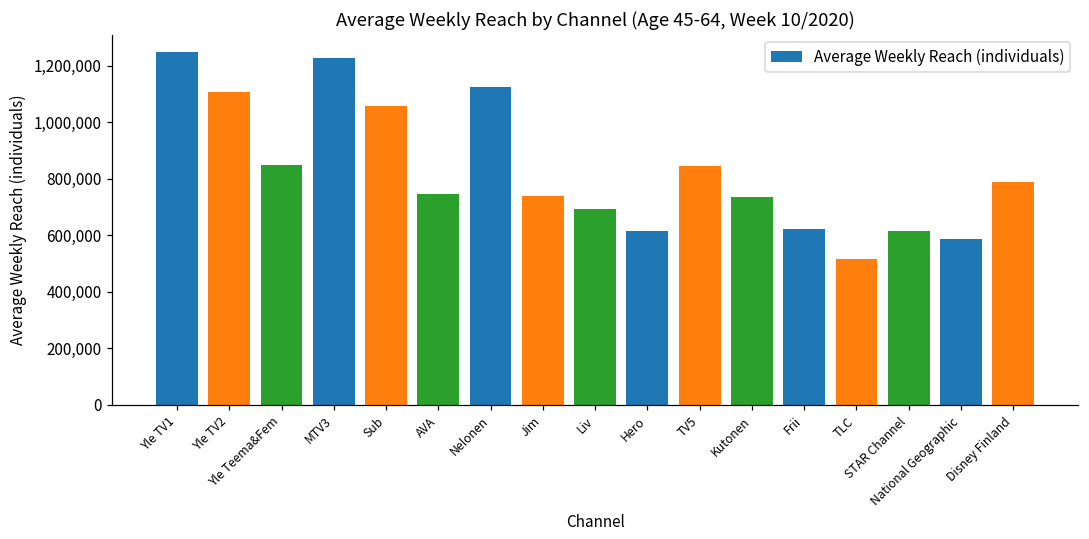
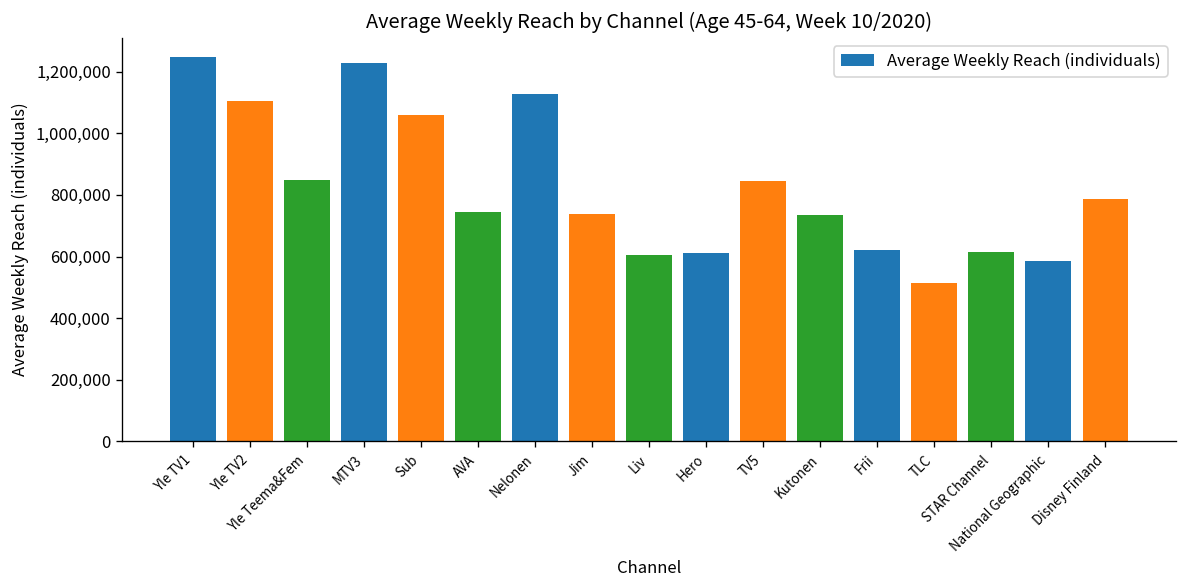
Liv: 690,000 -> 610,000
